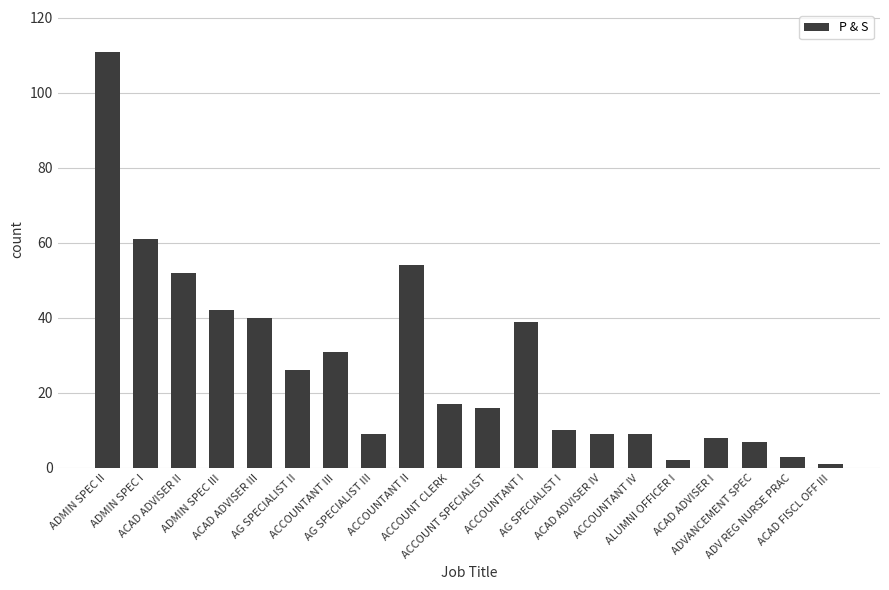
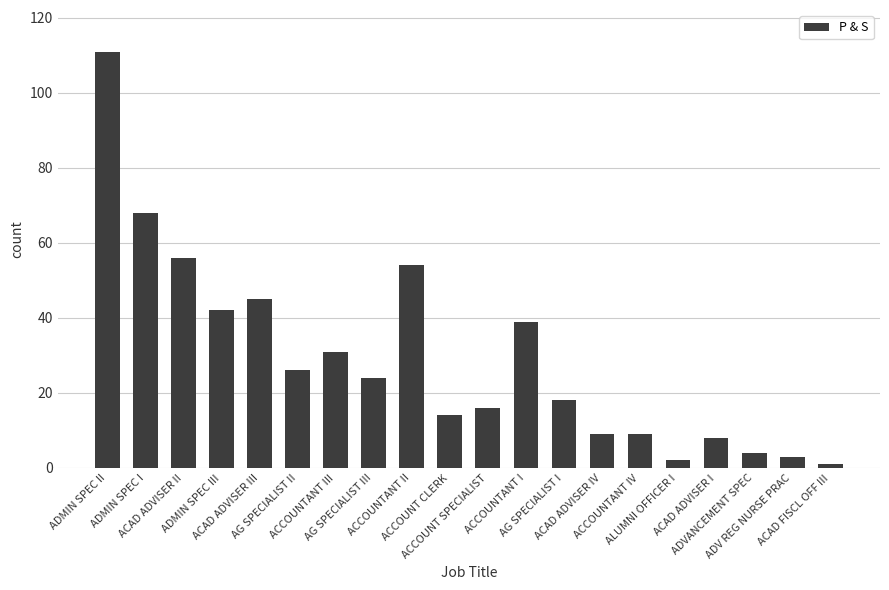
ADMIN SPEC I: 61 -> 68
ACAD ADVISER II: 52 -> 56
ACAD ADVISER III: 40 -> 45
AG SPECIALIST III: 9 -> 24
ACCOUNT CLERK: 17 -> 14
AG SPECIALIST I: 10 -> 18
ADVANCEMENT SPEC: 7 -> 4
